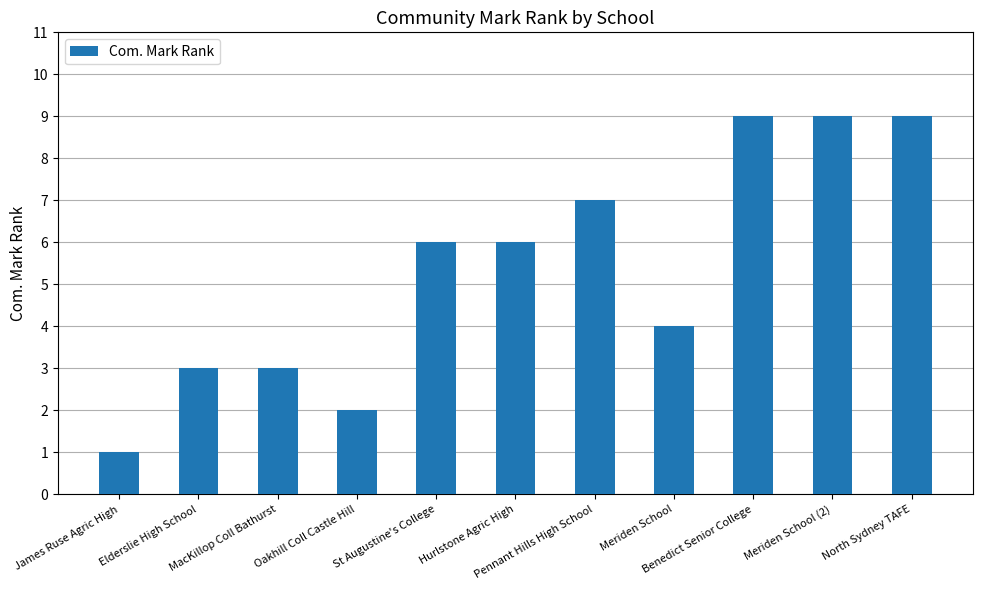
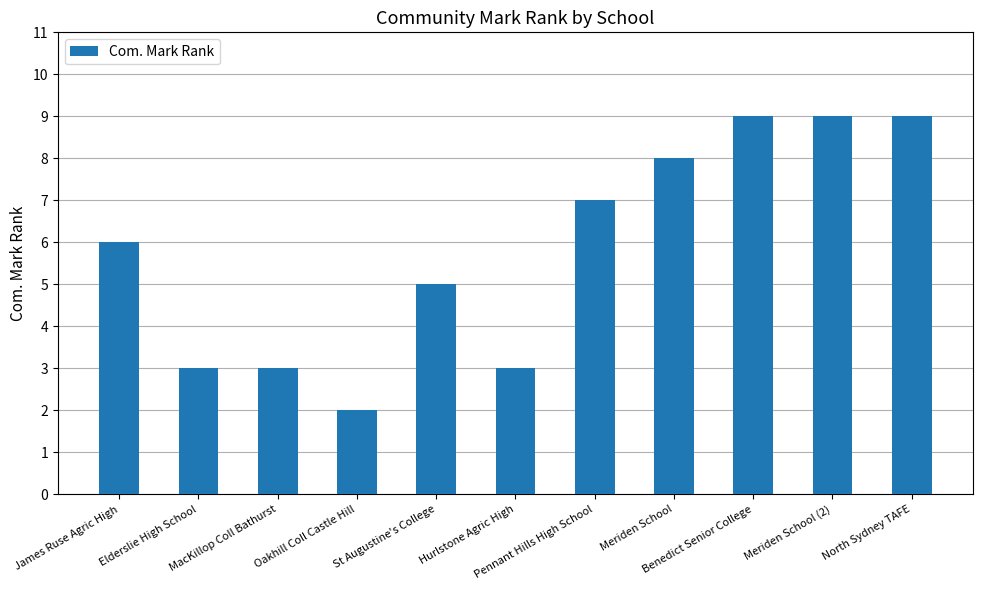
James Ruse Agric High: 1 -> 6
St Augustine's College: 6 -> 5
Hurlstone Agric High: 6 -> 3
Meriden School: 4 -> 8
